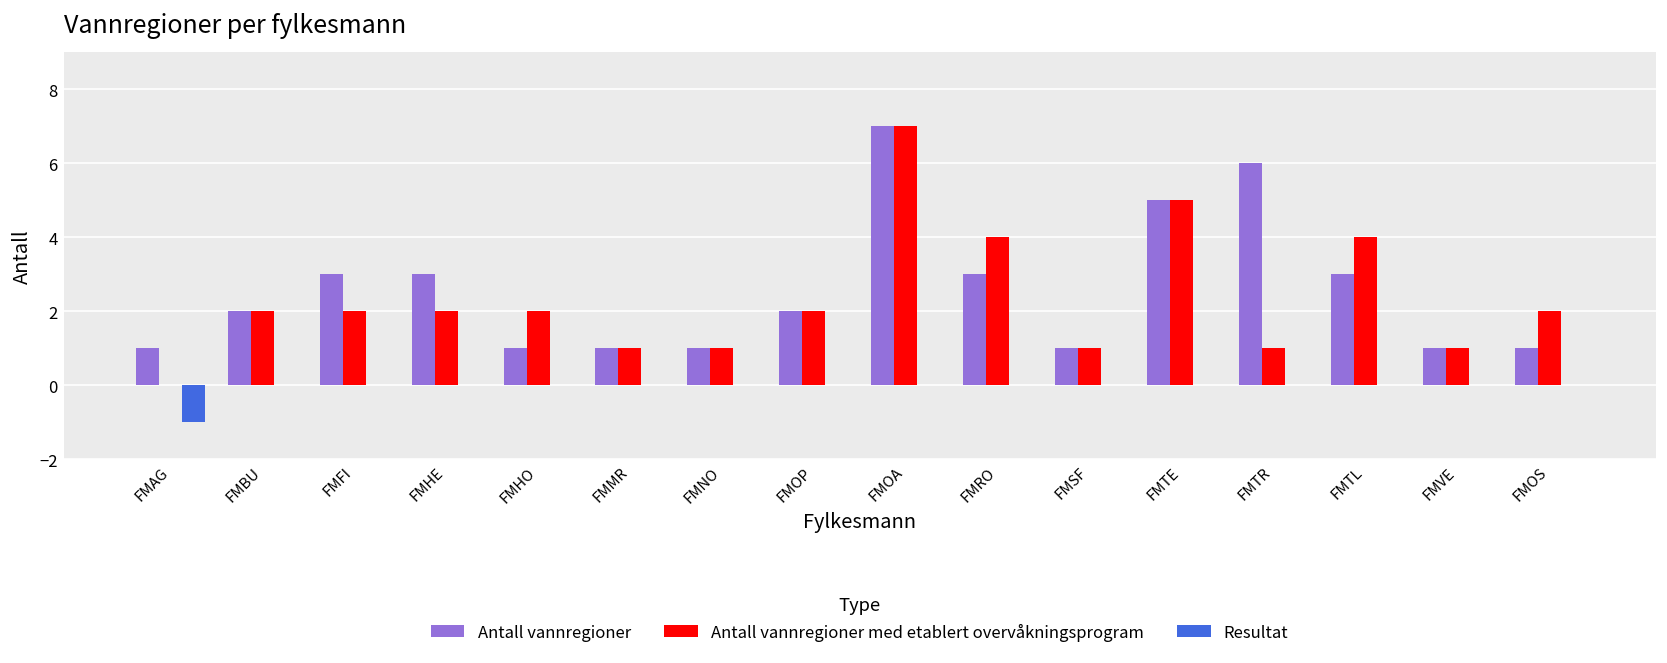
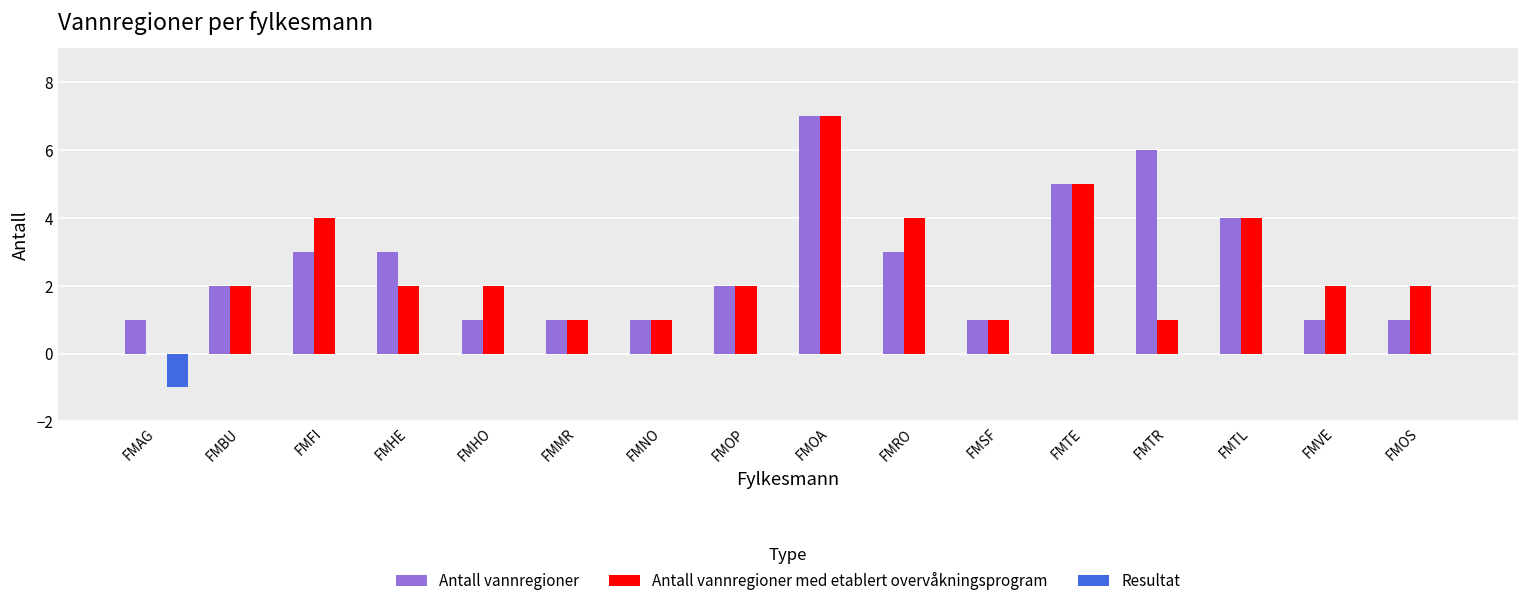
Antall vannregioner med etablert overvåkningsprogram, FMFI: 2 -> 4
Antall vannregioner, FMTL: 3 -> 4
Antall vannregioner med etablert overvåkningsprogram, FMVE: 1 -> 2
